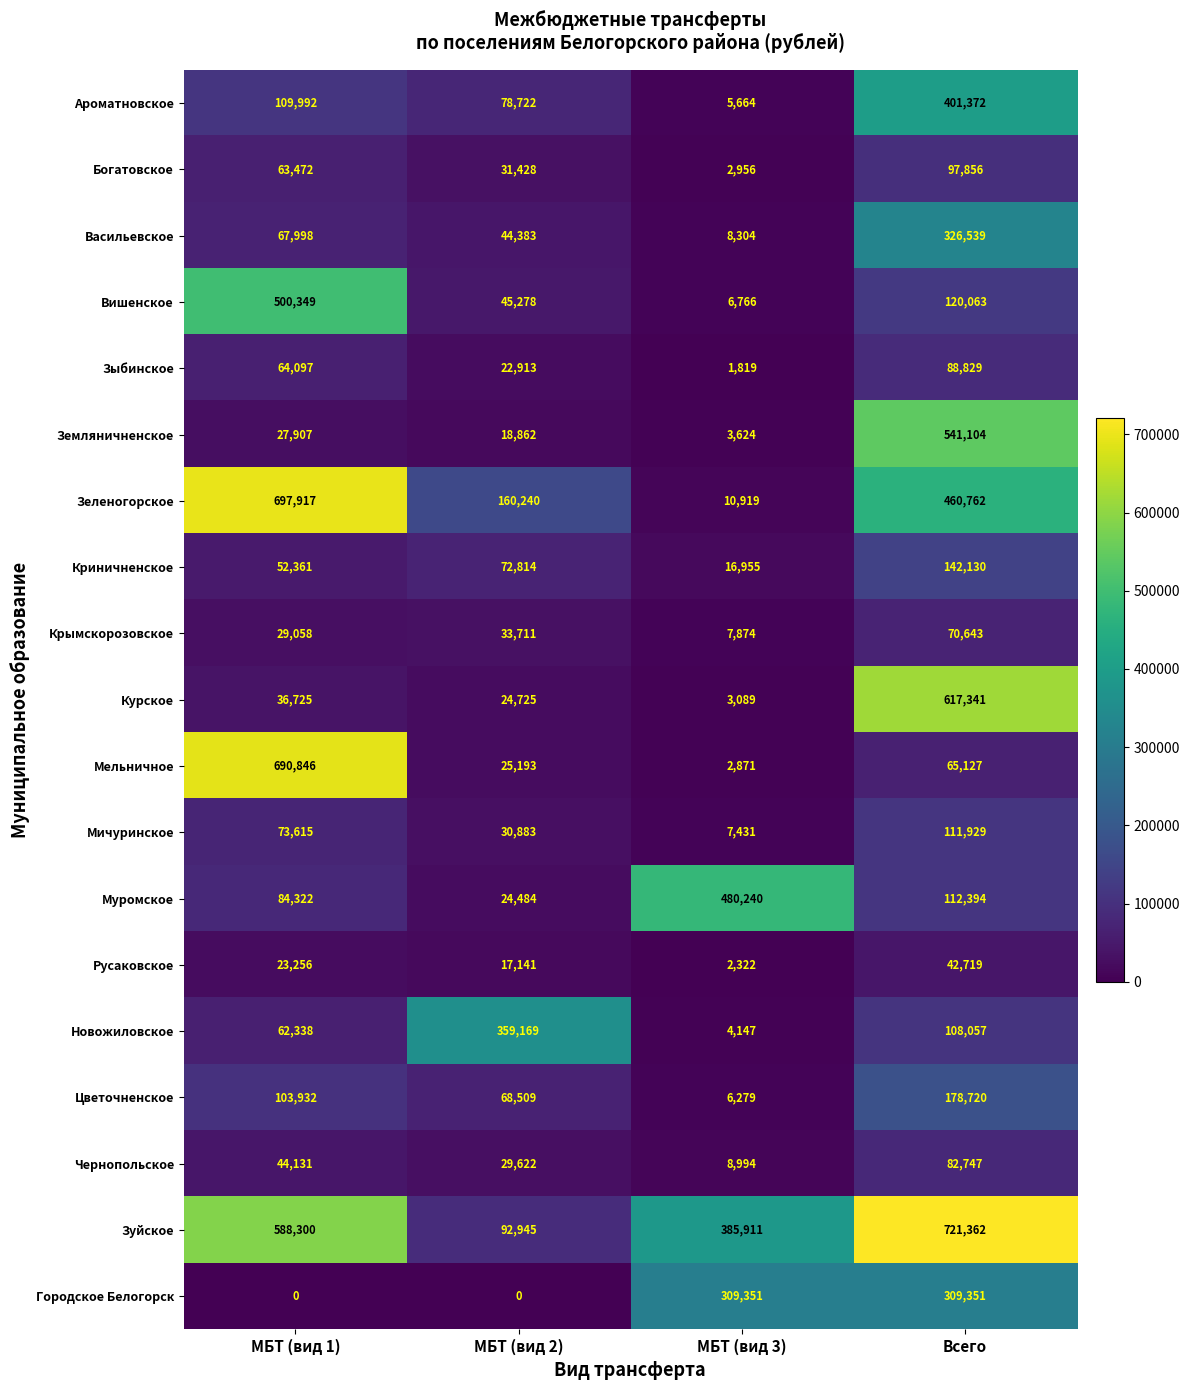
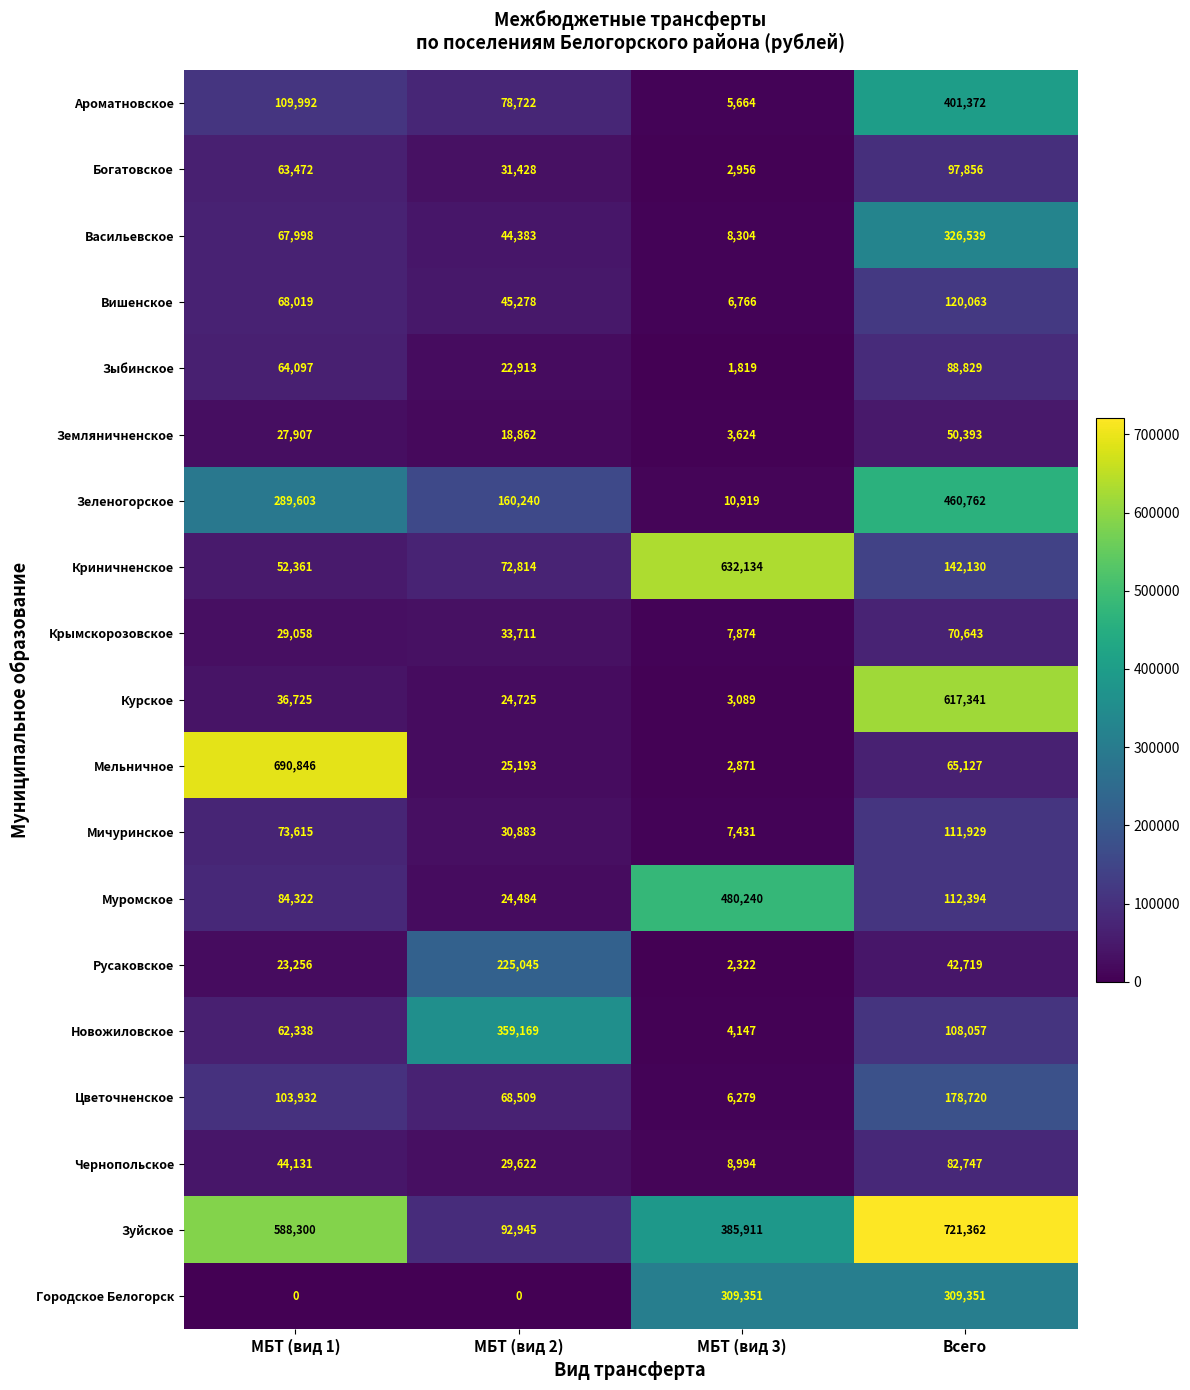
Вишенское, МБТ (вид 1): 500,349 -> 68,019
Земляничненское, Всего: 541,104 -> 50,393
Зеленогорское, МБТ (вид 1): 697,917 -> 289,603
Криничненское, МБТ (вид 3): 16,955 -> 632,134
Русаковское, МБТ (вид 2): 17,141 -> 225,045
